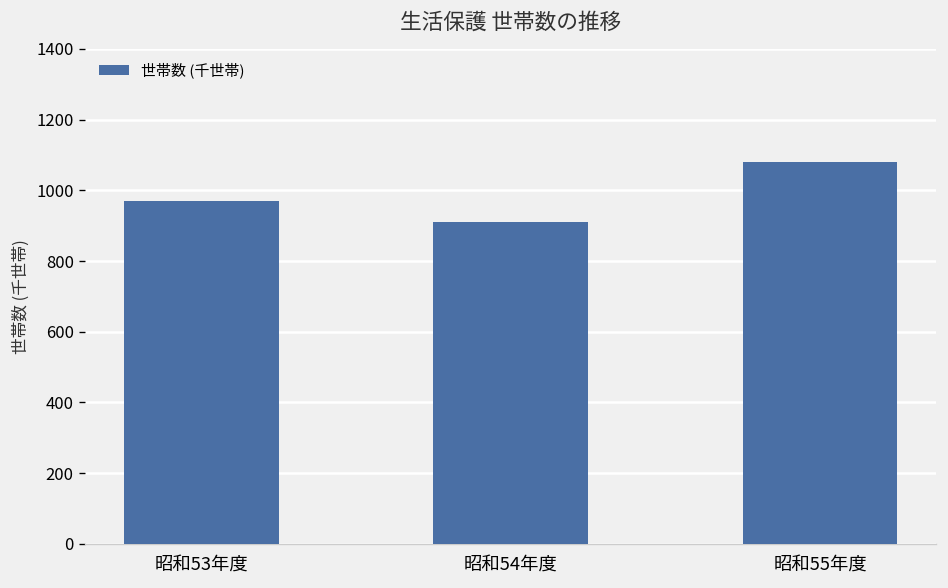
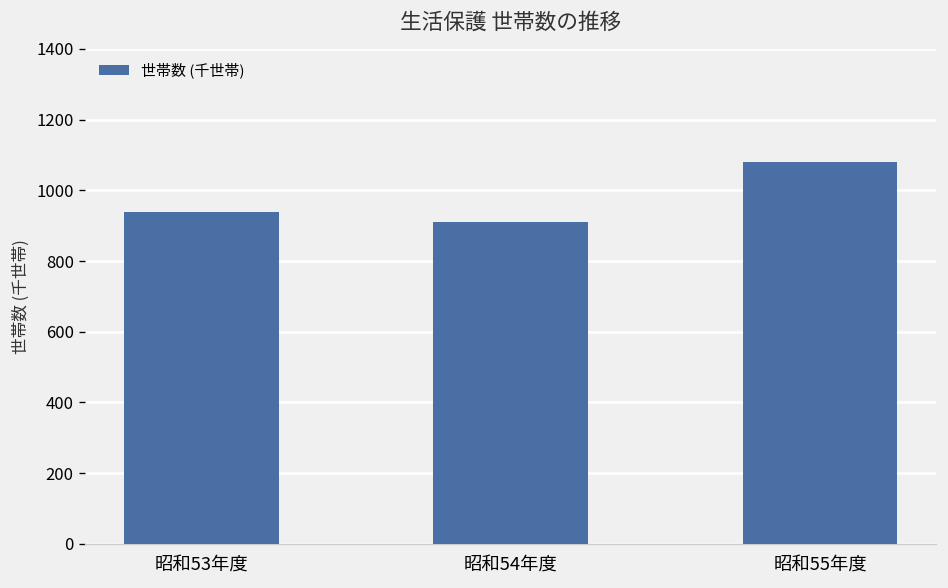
昭和53年度: 970 -> 940
